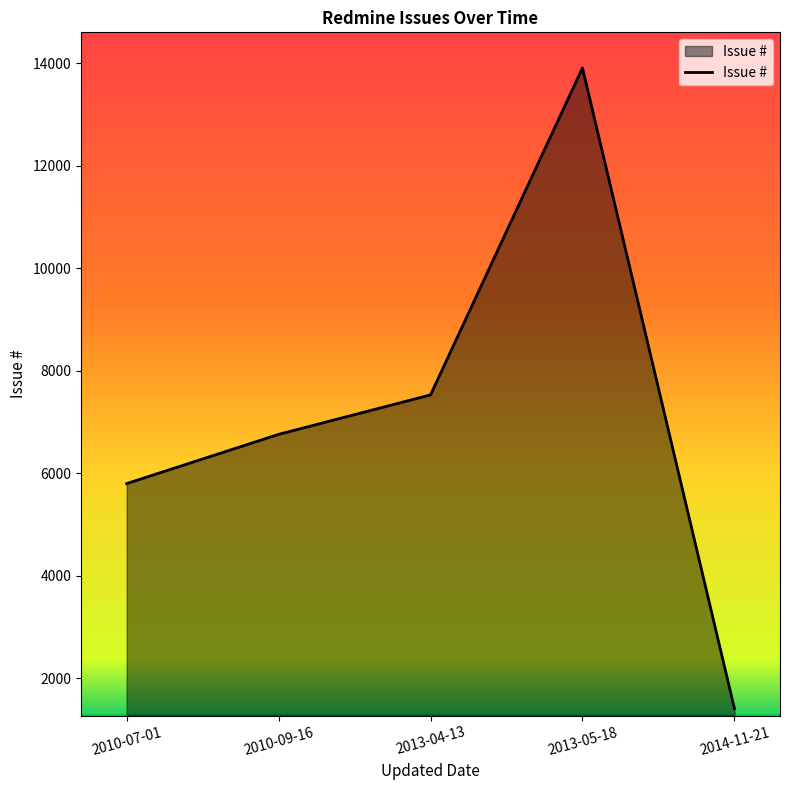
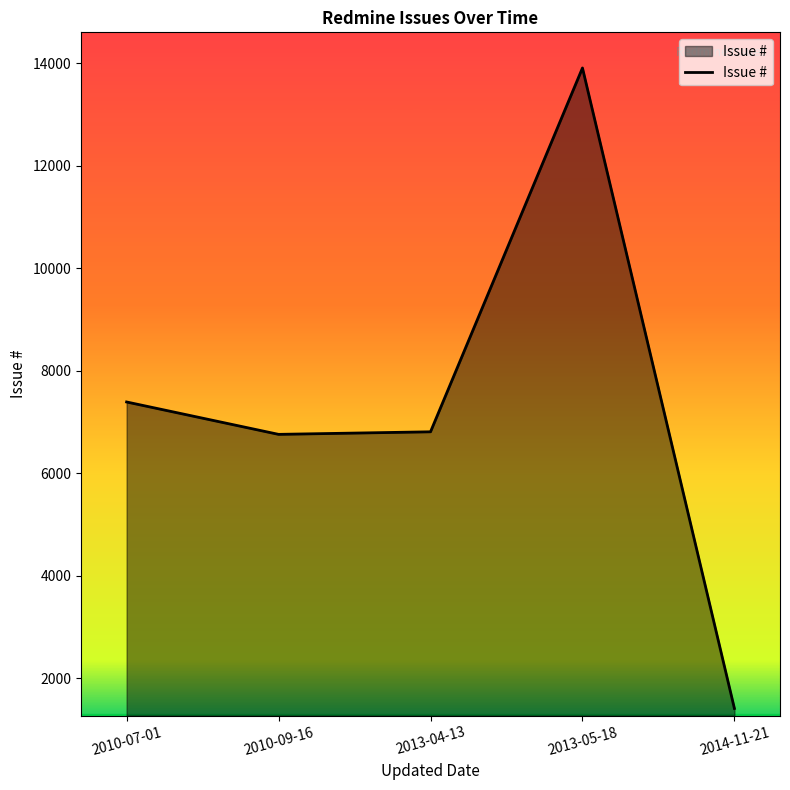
2010-07-01: 5800 -> 7400
2013-04-13: 7500 -> 6800
